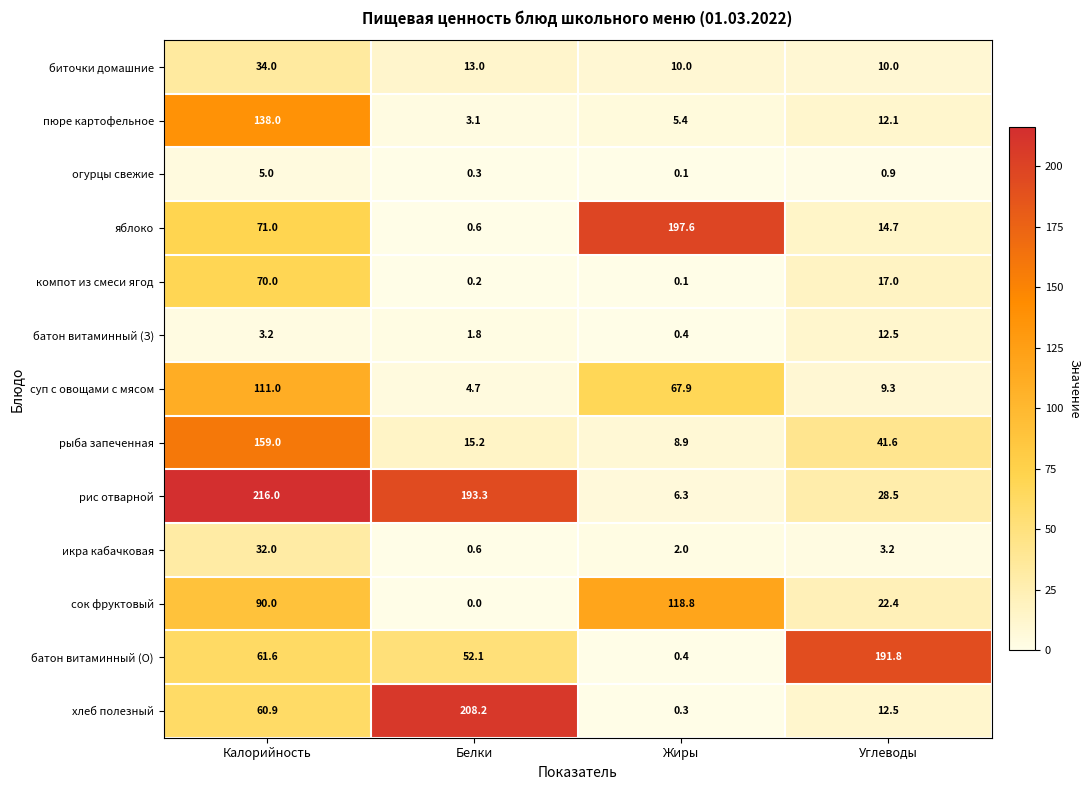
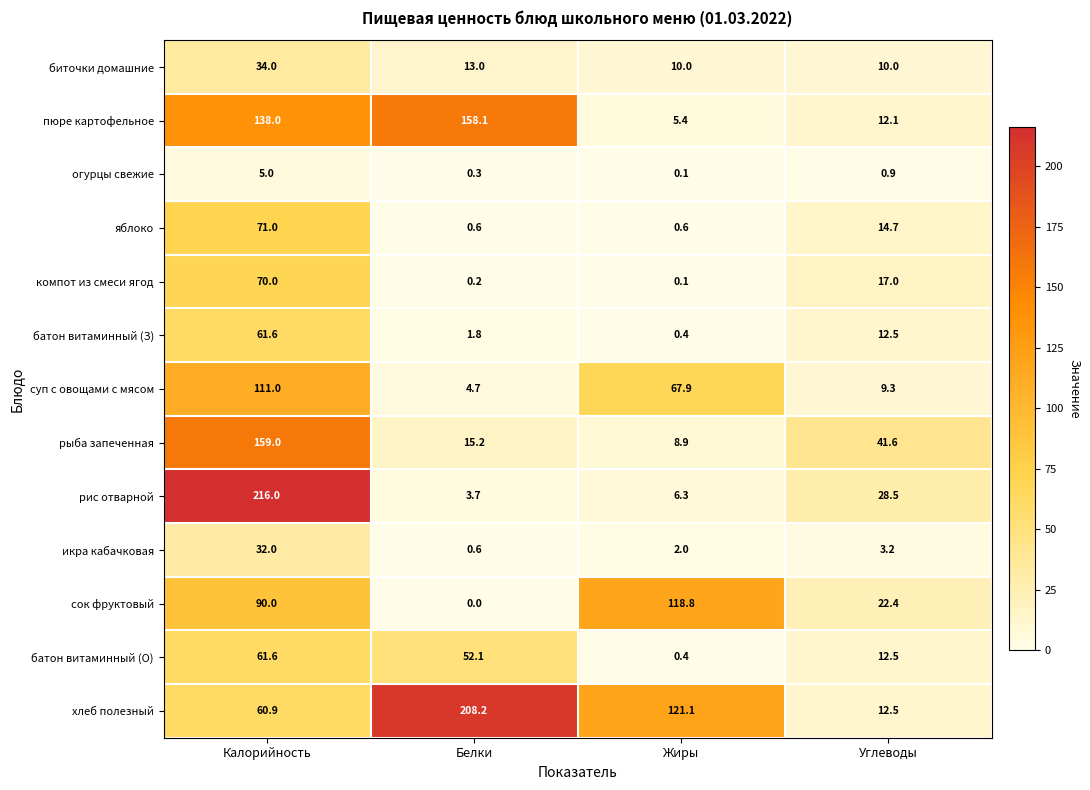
пюре картофельное, Белки: 3.1 -> 158.1
яблоко, Жиры: 197.6 -> 0.6
батон витаминный (З), Калорийность: 3.2 -> 61.6
рис отварной, Белки: 193.3 -> 3.7
батон витаминный (О), Углеводы: 191.8 -> 12.5
хлеб полезный, Жиры: 0.3 -> 121.1
